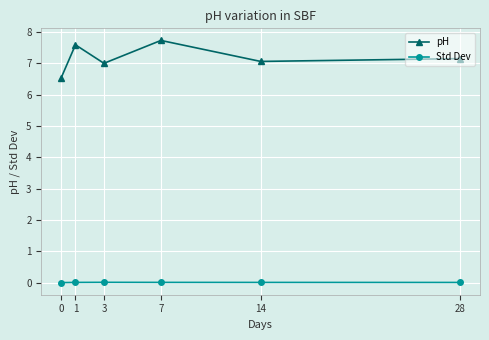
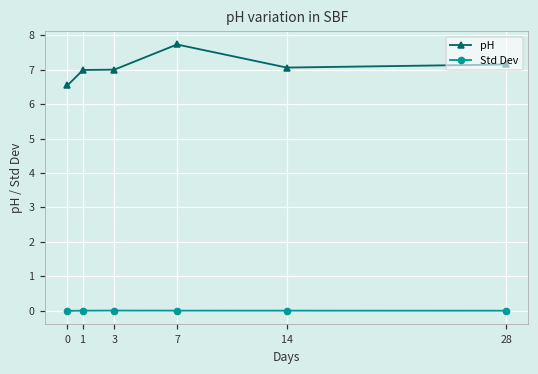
pH, 1: 7.6 -> 7.0
